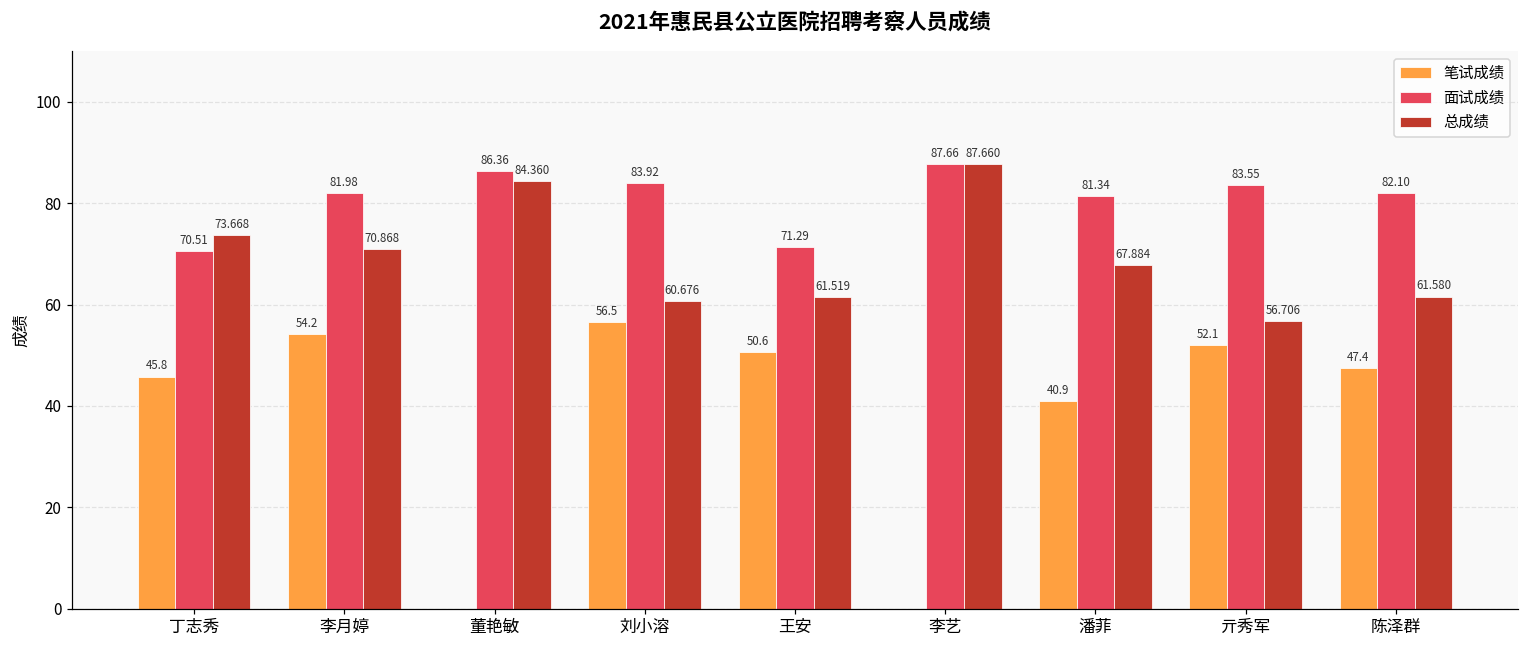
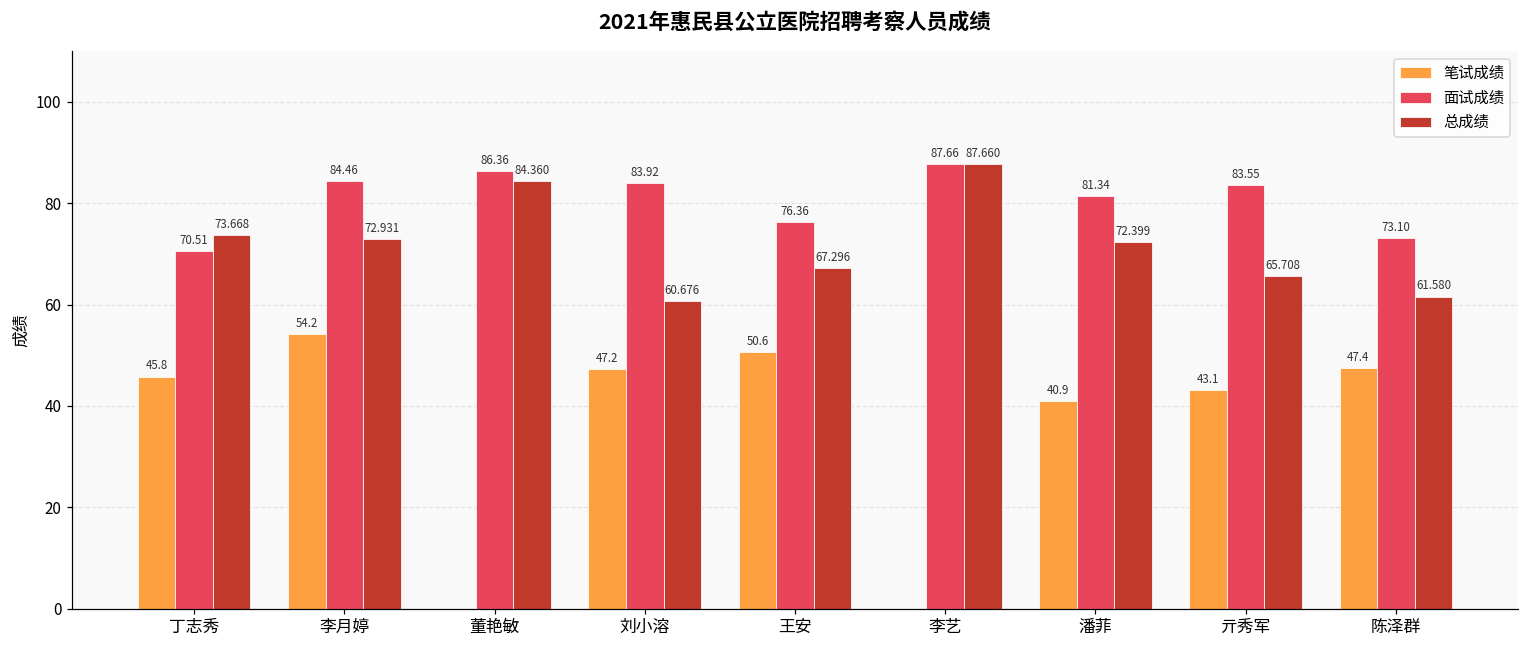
面试成绩, 李月婷: 81.98 -> 84.46
总成绩, 李月婷: 70.868 -> 72.931
笔试成绩, 刘小溶: 56.5 -> 47.2
面试成绩, 王安: 71.29 -> 76.36
总成绩, 王安: 61.519 -> 67.296
总成绩, 潘菲: 67.884 -> 72.399
笔试成绩, 亓秀军: 52.1 -> 43.1
总成绩, 亓秀军: 56.706 -> 65.708
面试成绩, 陈泽群: 82.10 -> 73.10
